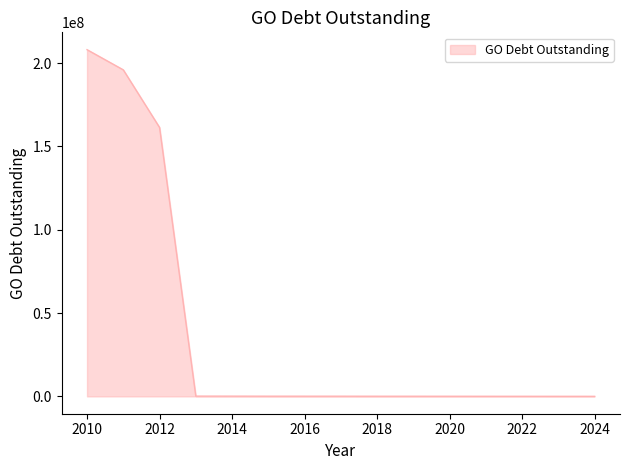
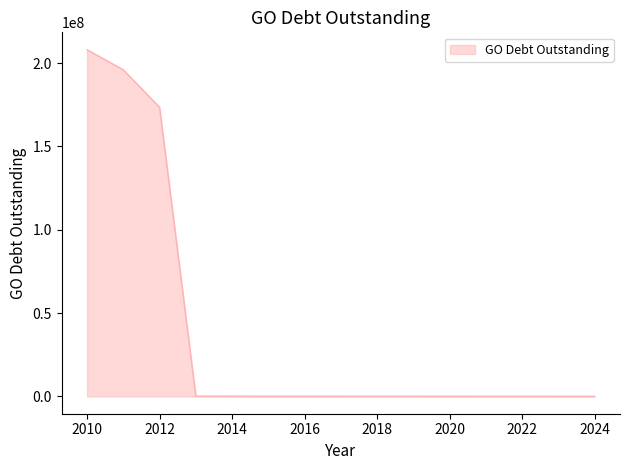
2012: 161000000 -> 173000000
